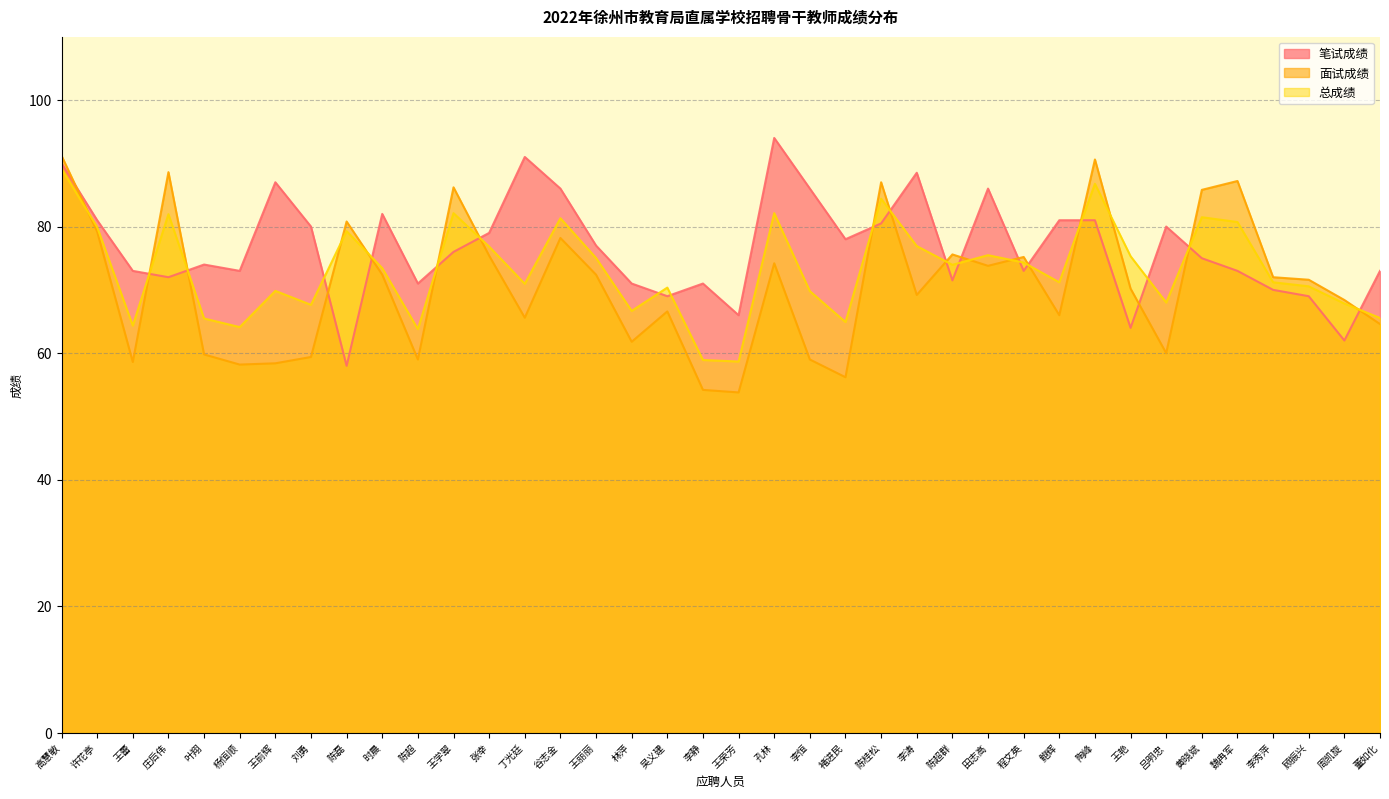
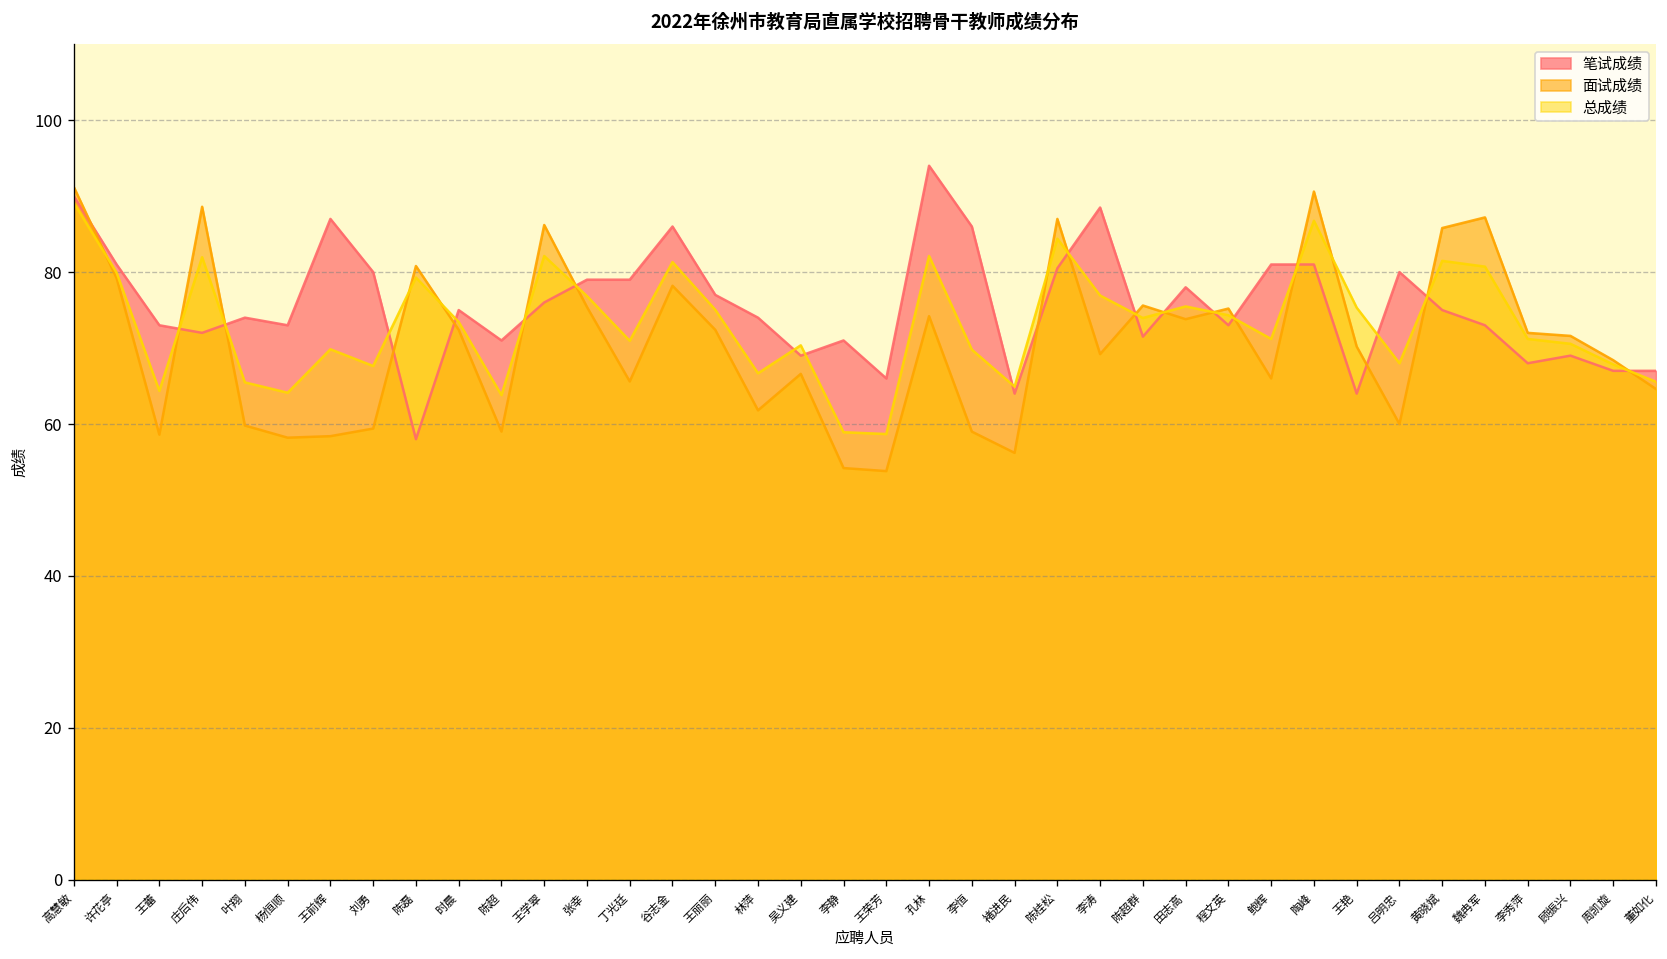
笔试成绩, 时晨: 82 -> 75
笔试成绩, 丁光廷: 91 -> 79
笔试成绩, 林萍: 71 -> 74
笔试成绩, 褚进民: 78 -> 64
笔试成绩, 田志高: 86 -> 78
笔试成绩, 李秀萍: 70 -> 68
笔试成绩, 周凯旋: 62 -> 67
笔试成绩, 董如化: 73 -> 67
